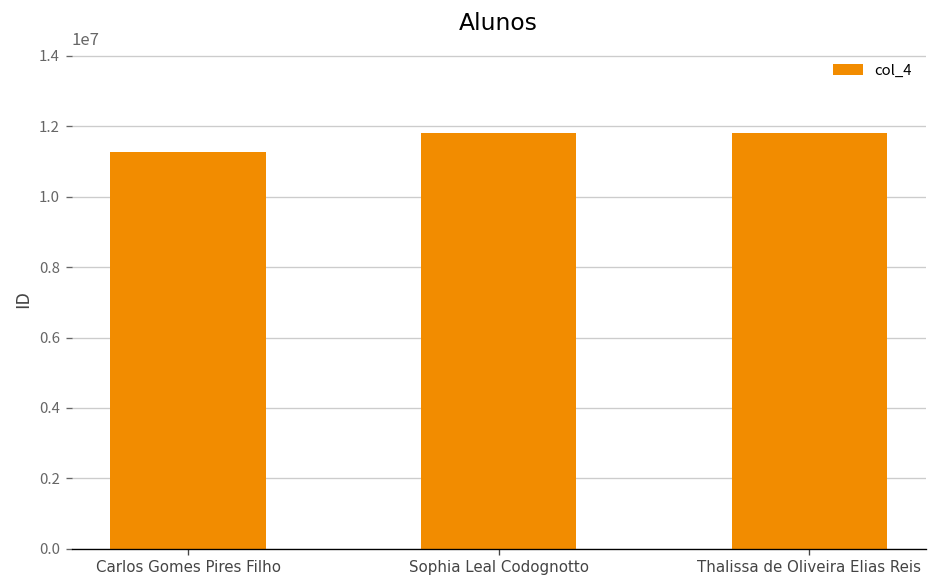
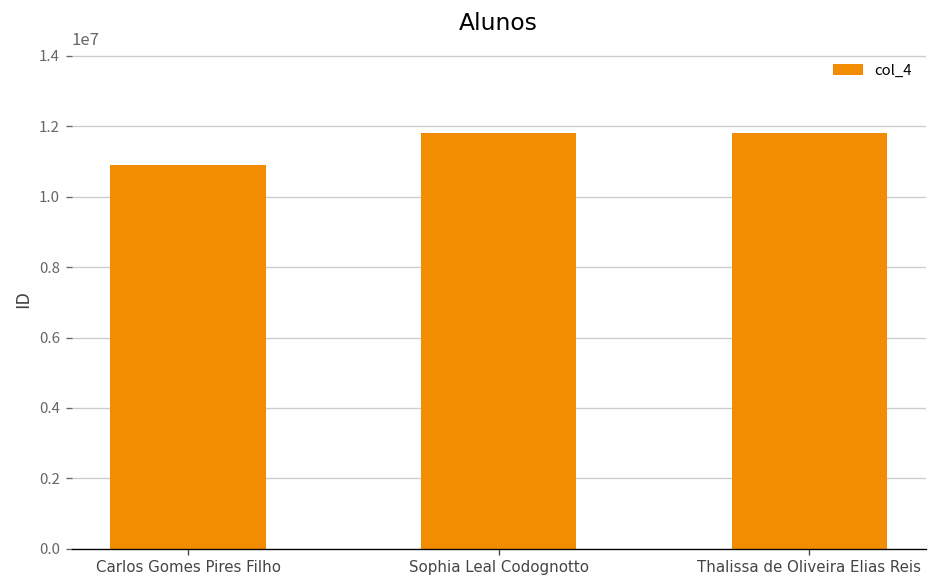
Carlos Gomes Pires Filho: 11300000 -> 10900000
